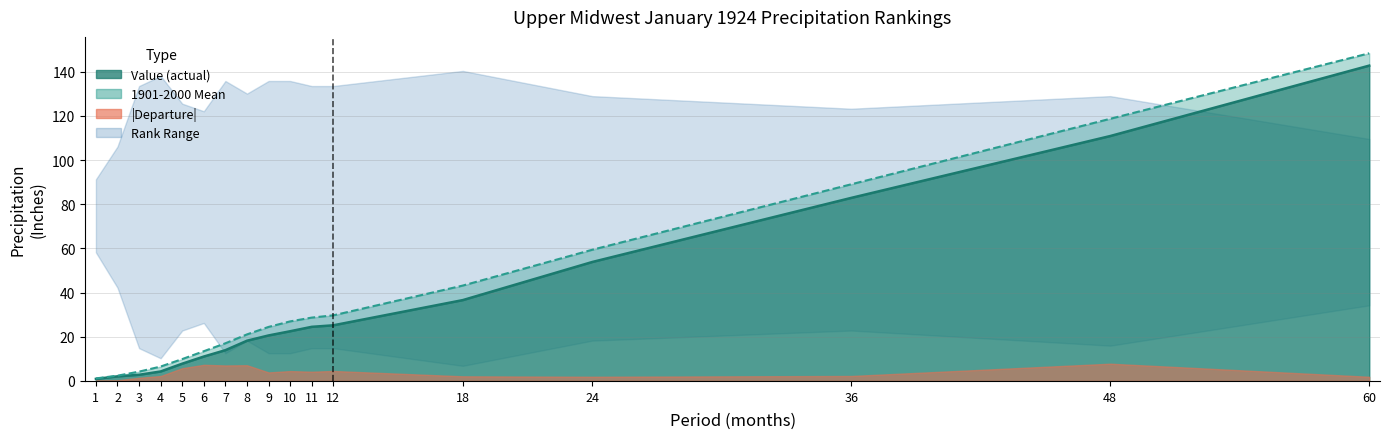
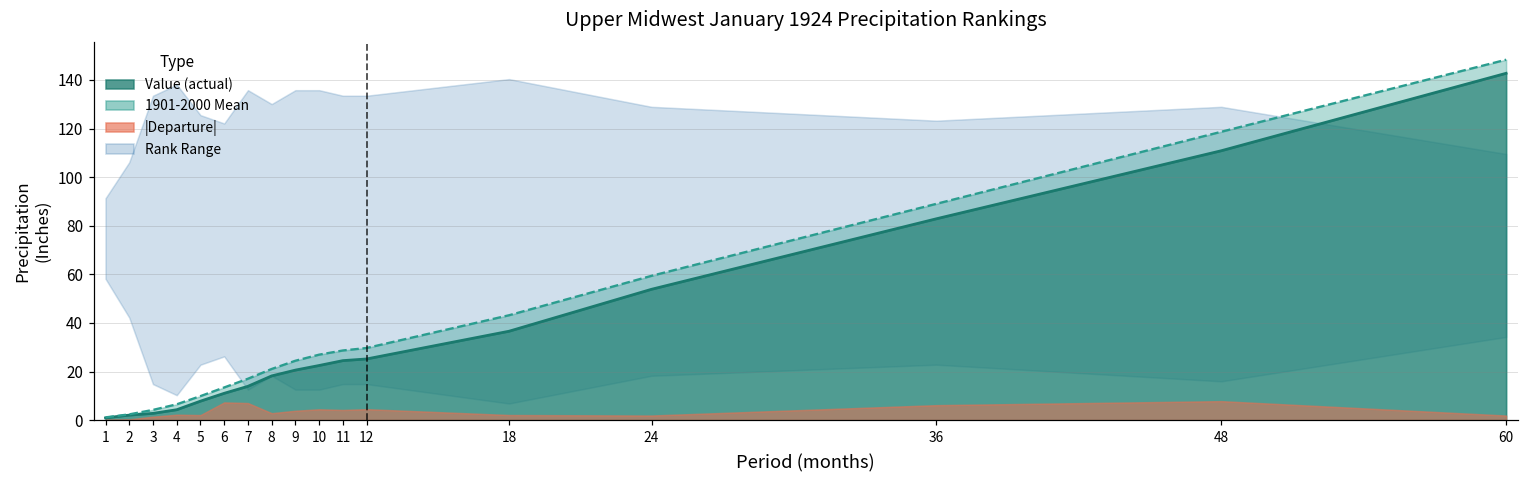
|Departure|, 5: 6 -> 2
|Departure|, 8: 7 -> 3
|Departure|, 36: 2 -> 6
